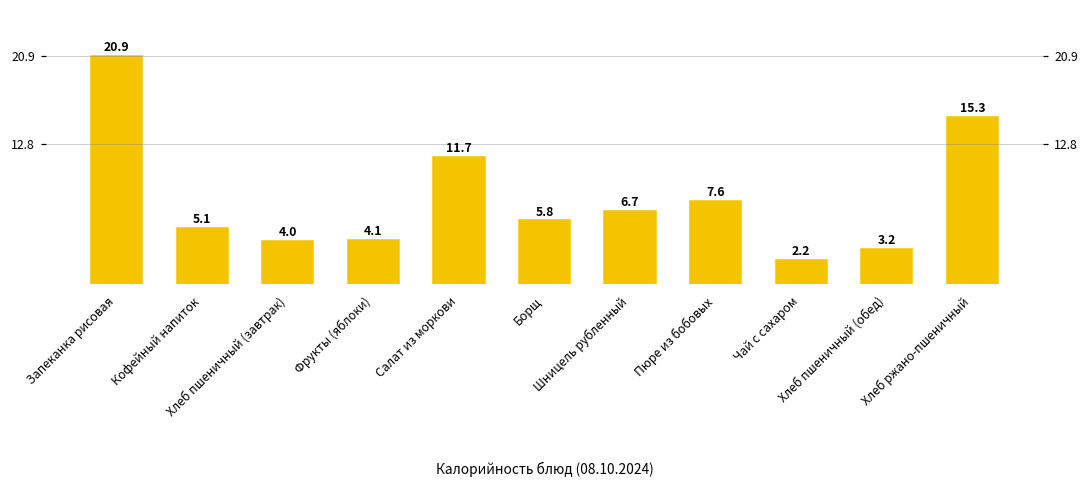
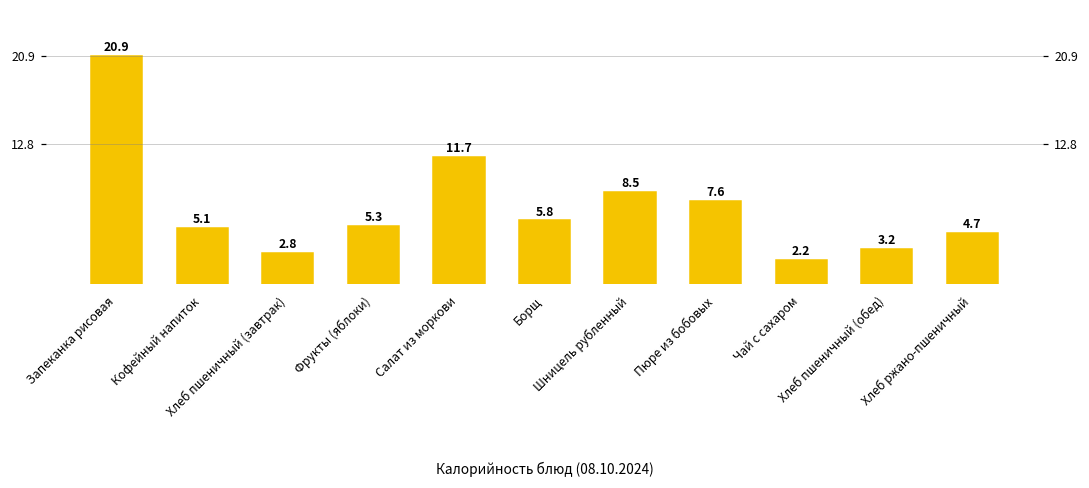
Хлеб пшеничный (завтрак): 4.0 -> 2.8
Фрукты (яблоки): 4.1 -> 5.3
Шницель рубленный: 6.7 -> 8.5
Хлеб ржано-пшеничный: 15.3 -> 4.7
